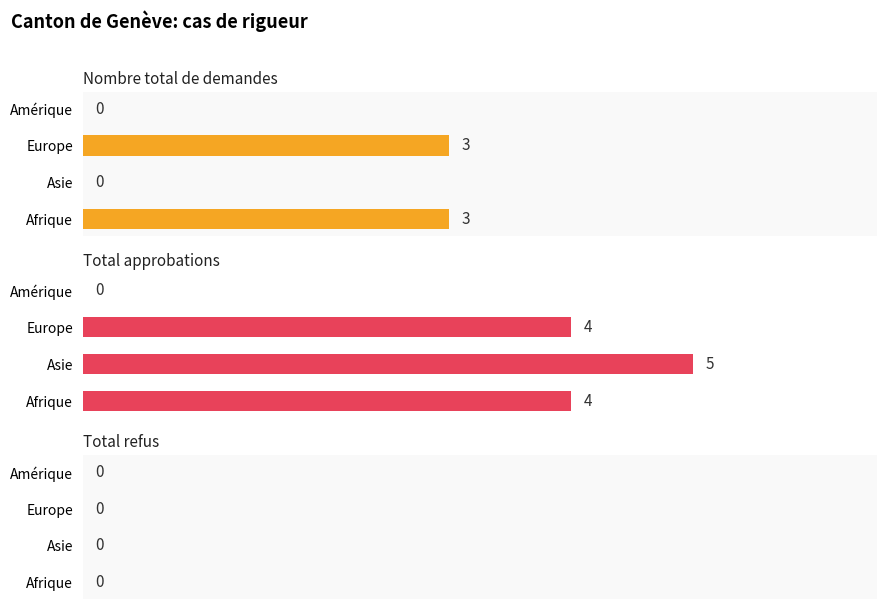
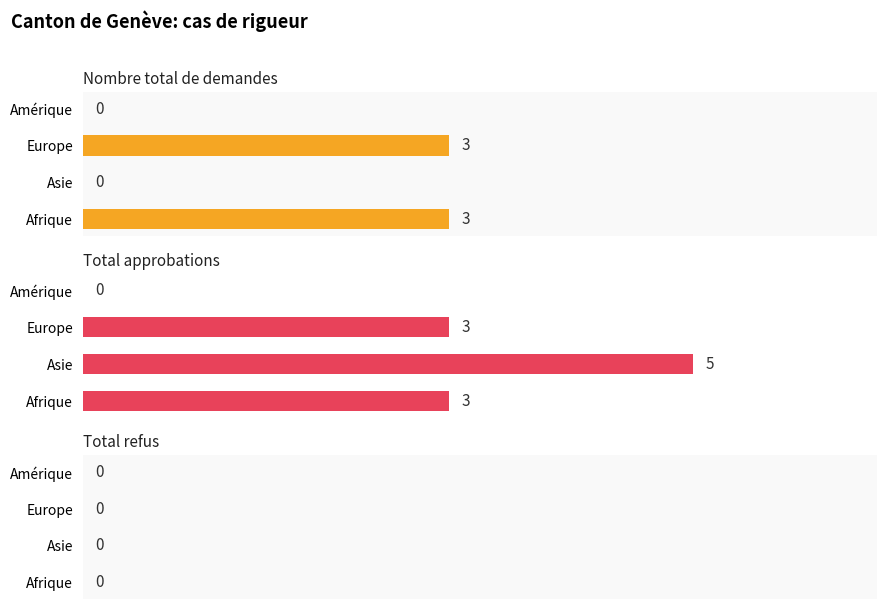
Total approbations, Europe: 4 -> 3
Total approbations, Afrique: 4 -> 3
